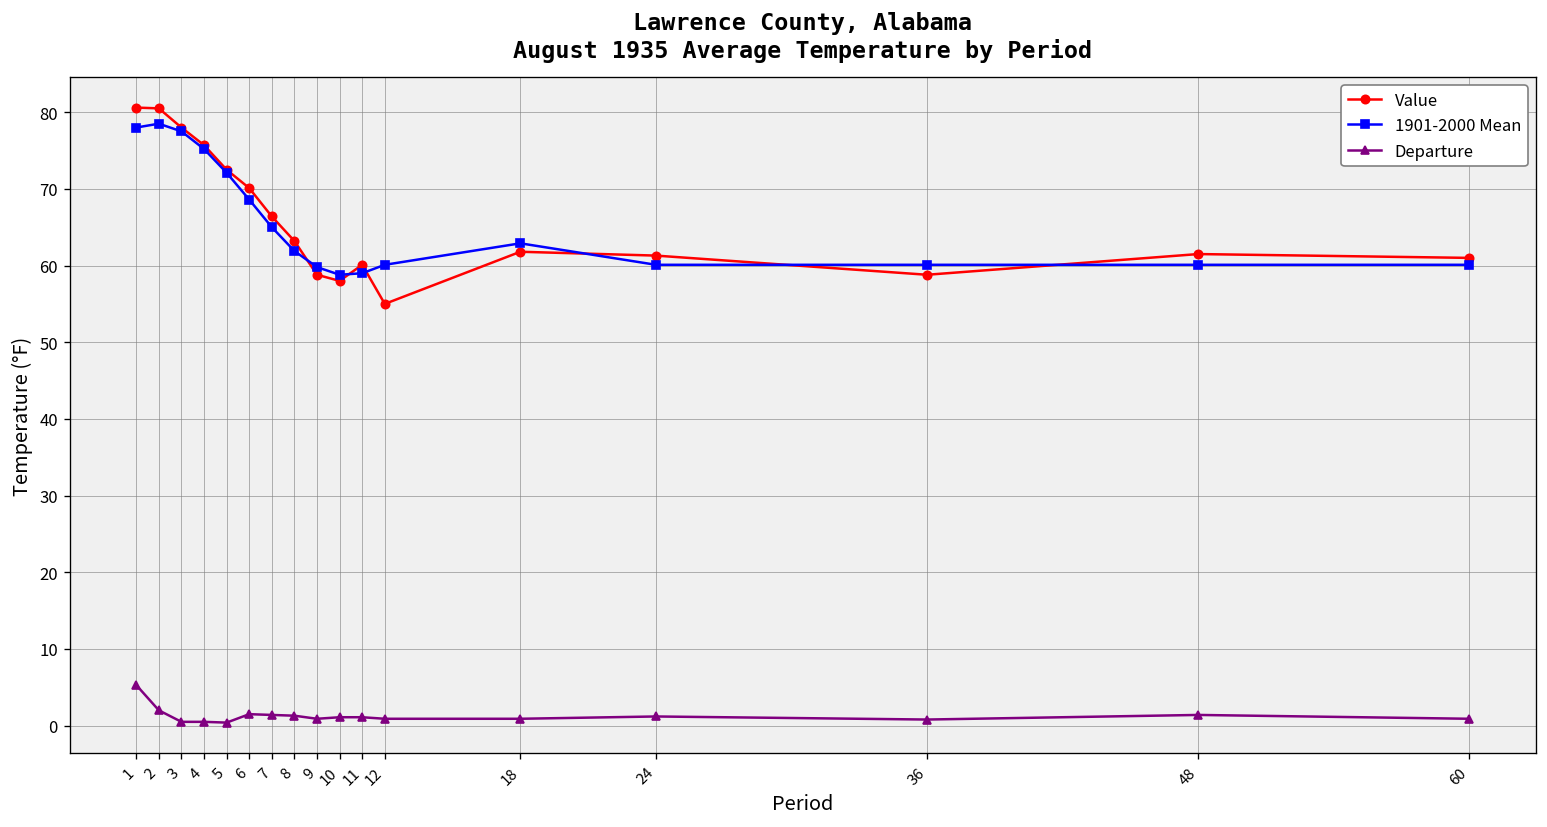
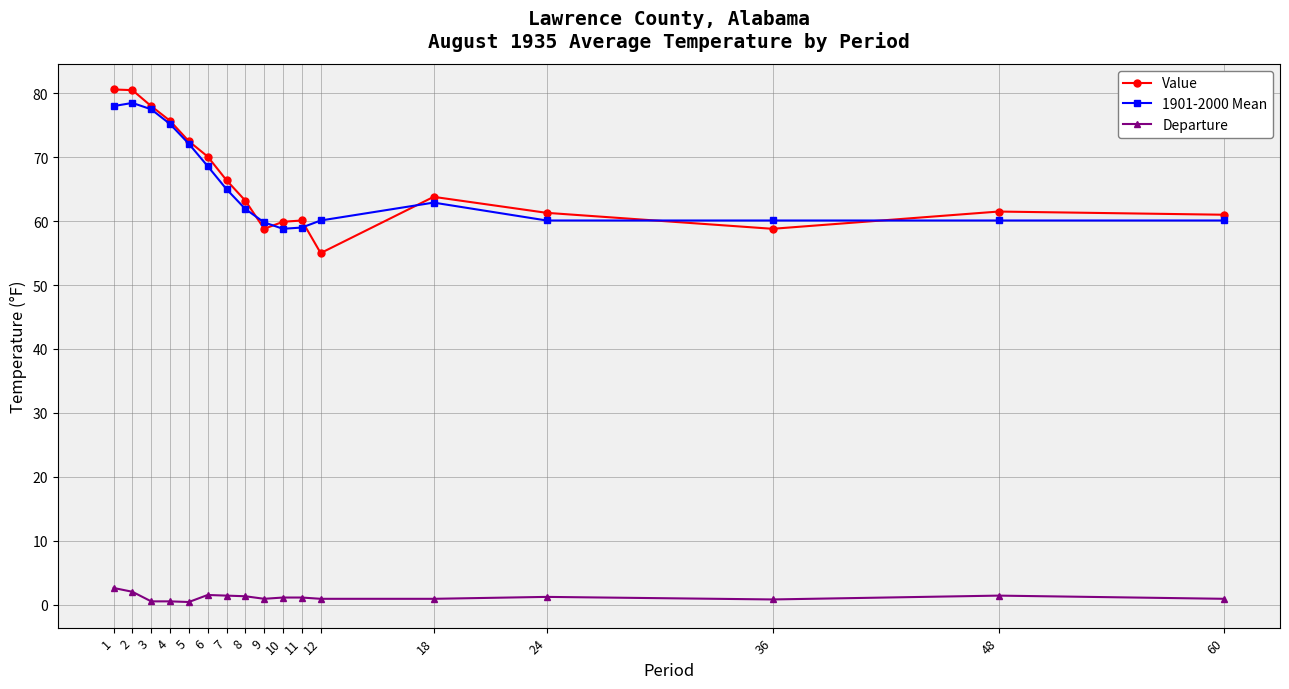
Departure, 1: 5 -> 3
Value, 10: 58 -> 60
Value, 18: 62 -> 64
